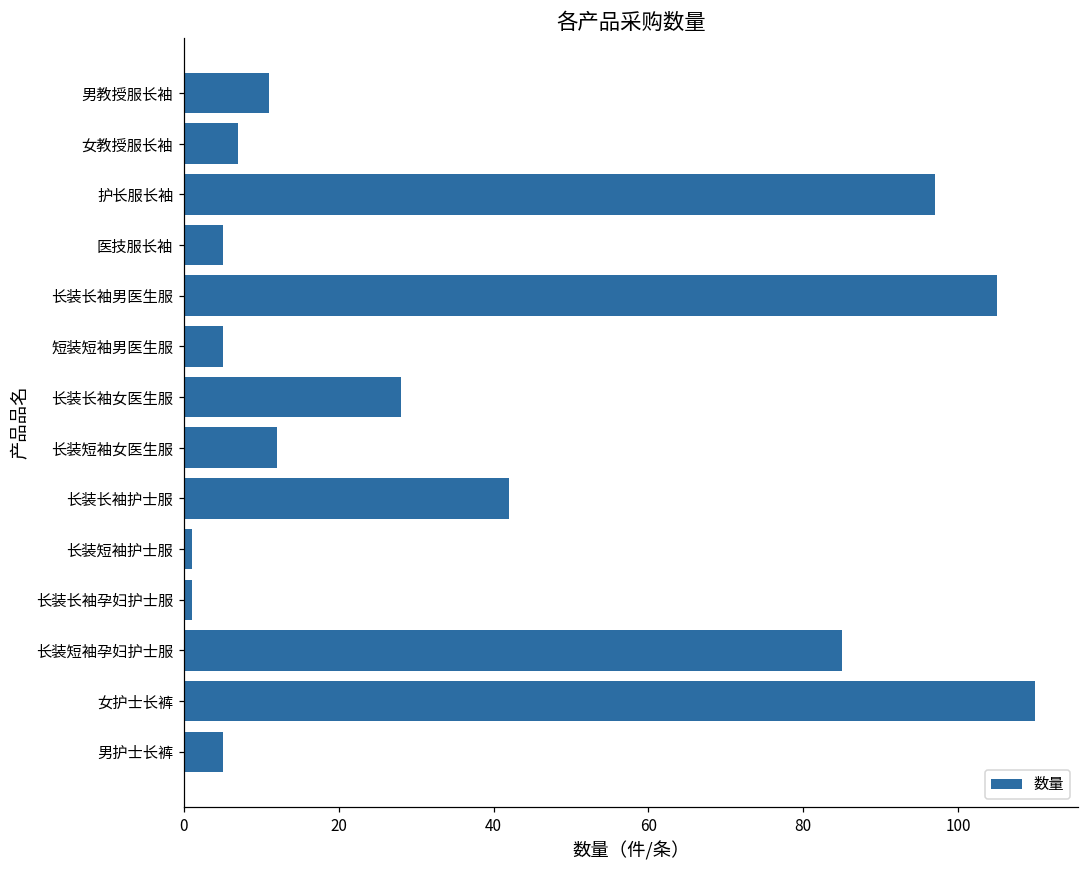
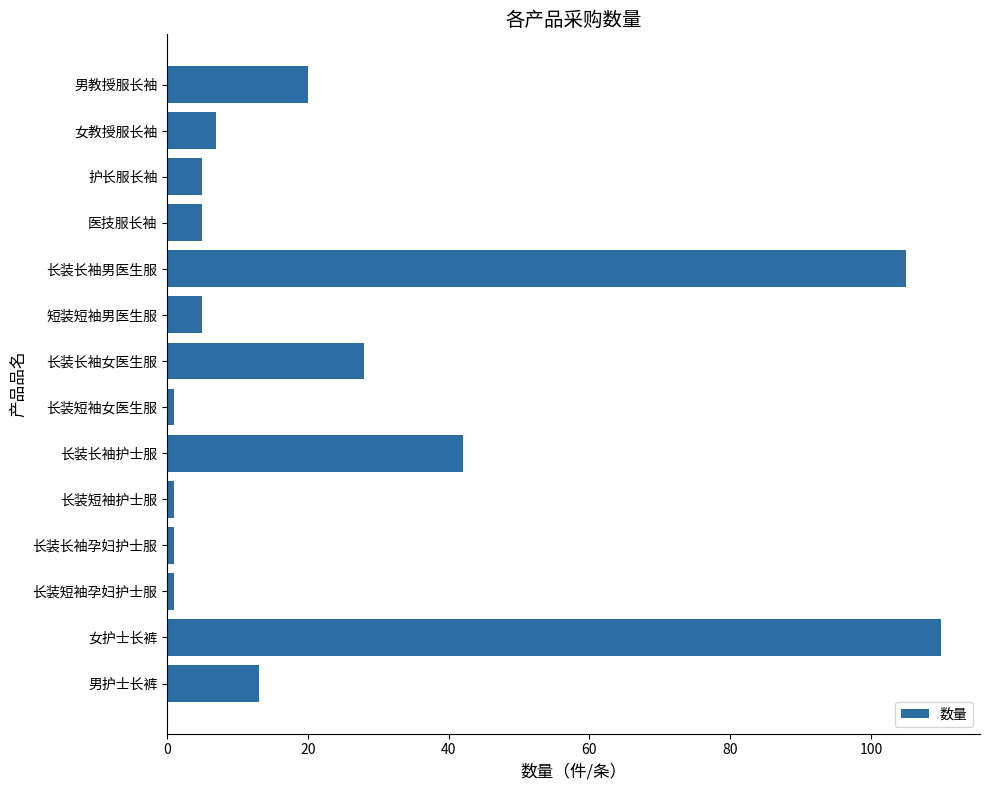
男教授服长袖: 11 -> 20
护长服长袖: 97 -> 5
长装短袖女医生服: 12 -> 1
长装短袖孕妇护士服: 85 -> 1
男护士长裤: 5 -> 13
